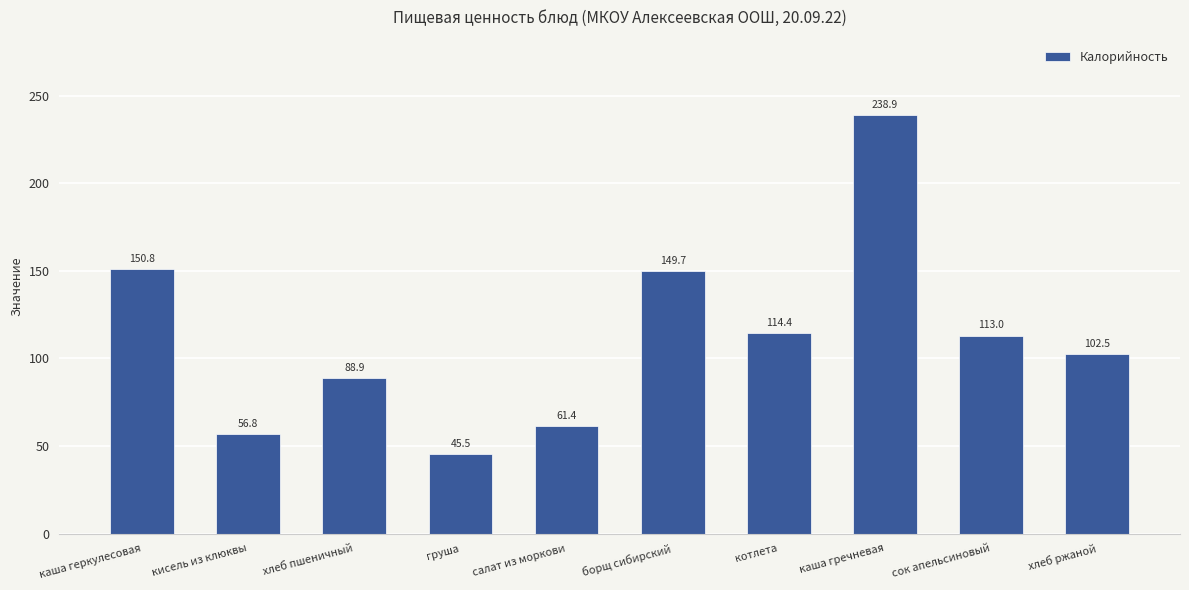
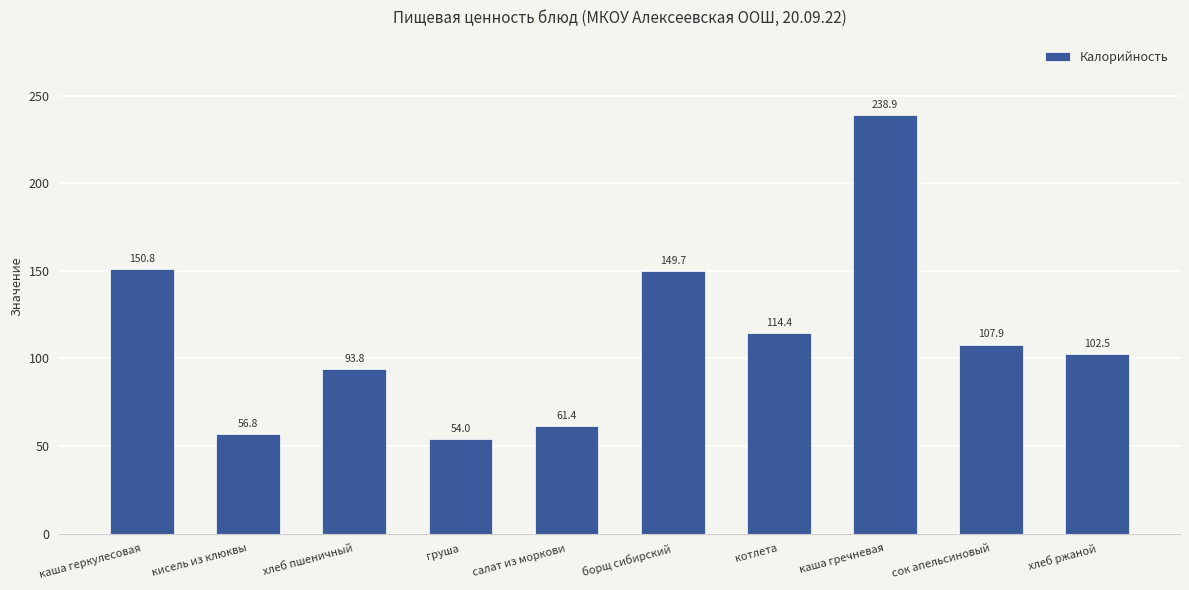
хлеб пшеничный: 88.9 -> 93.8
груша: 45.5 -> 54.0
сок апельсиновый: 113.0 -> 107.9
